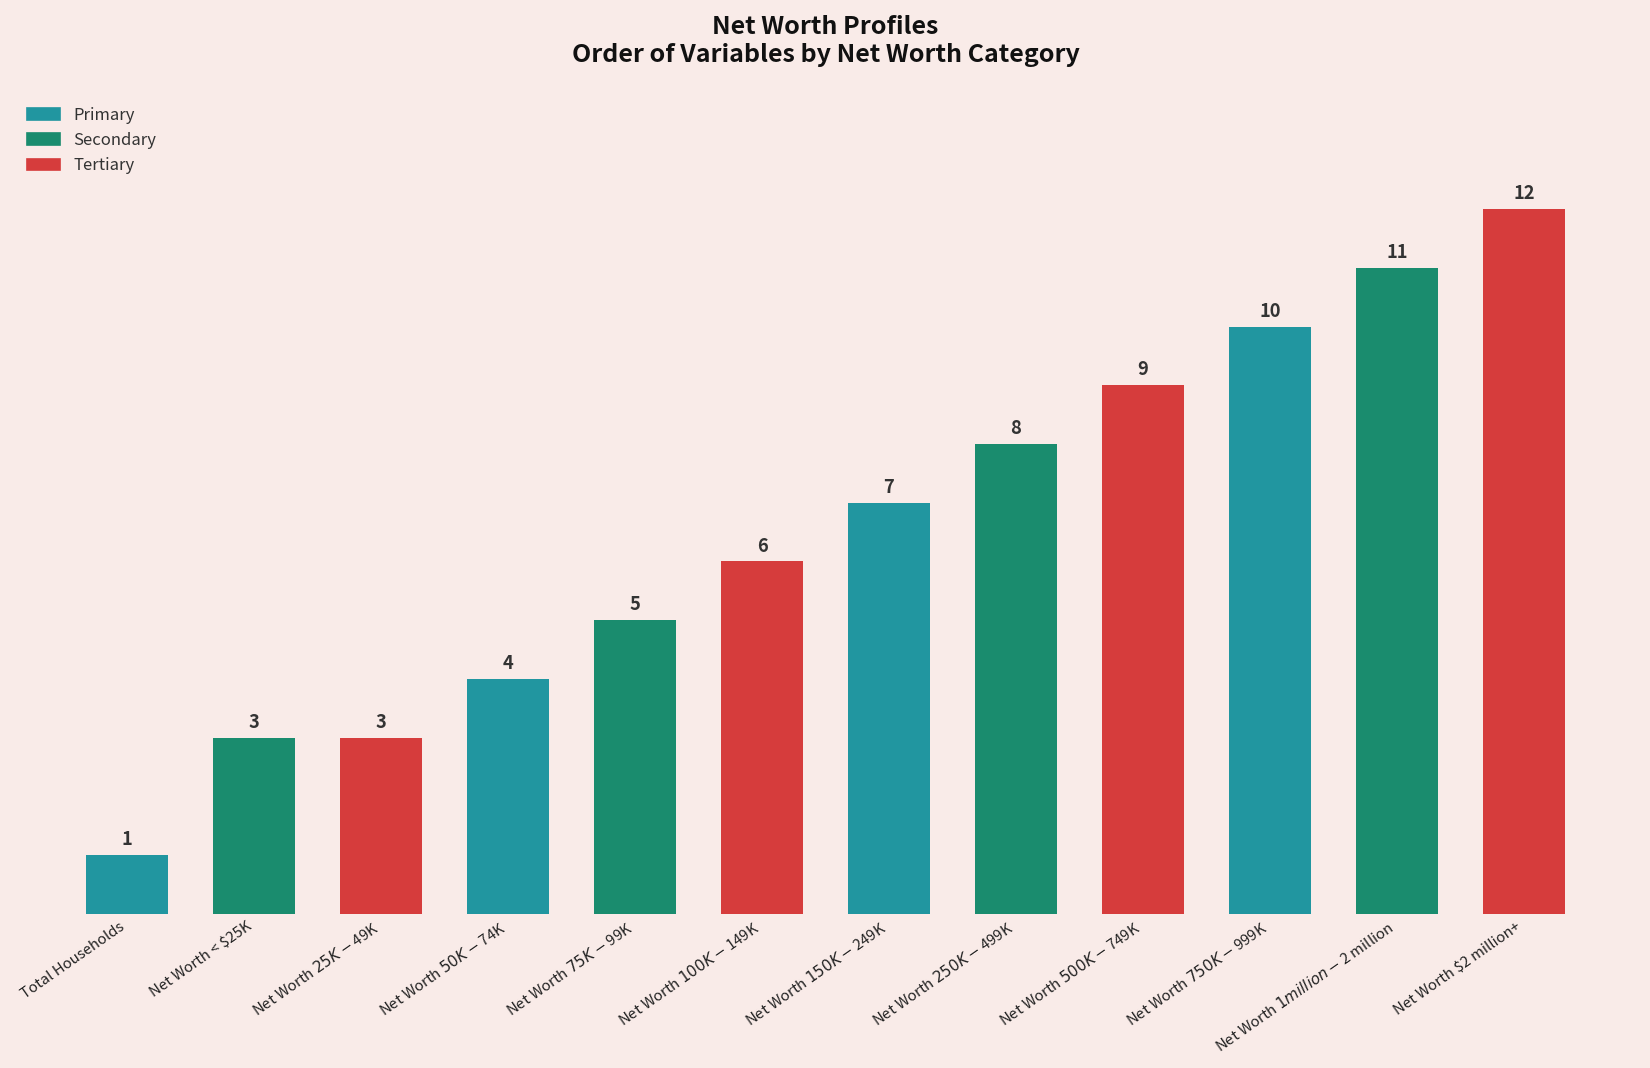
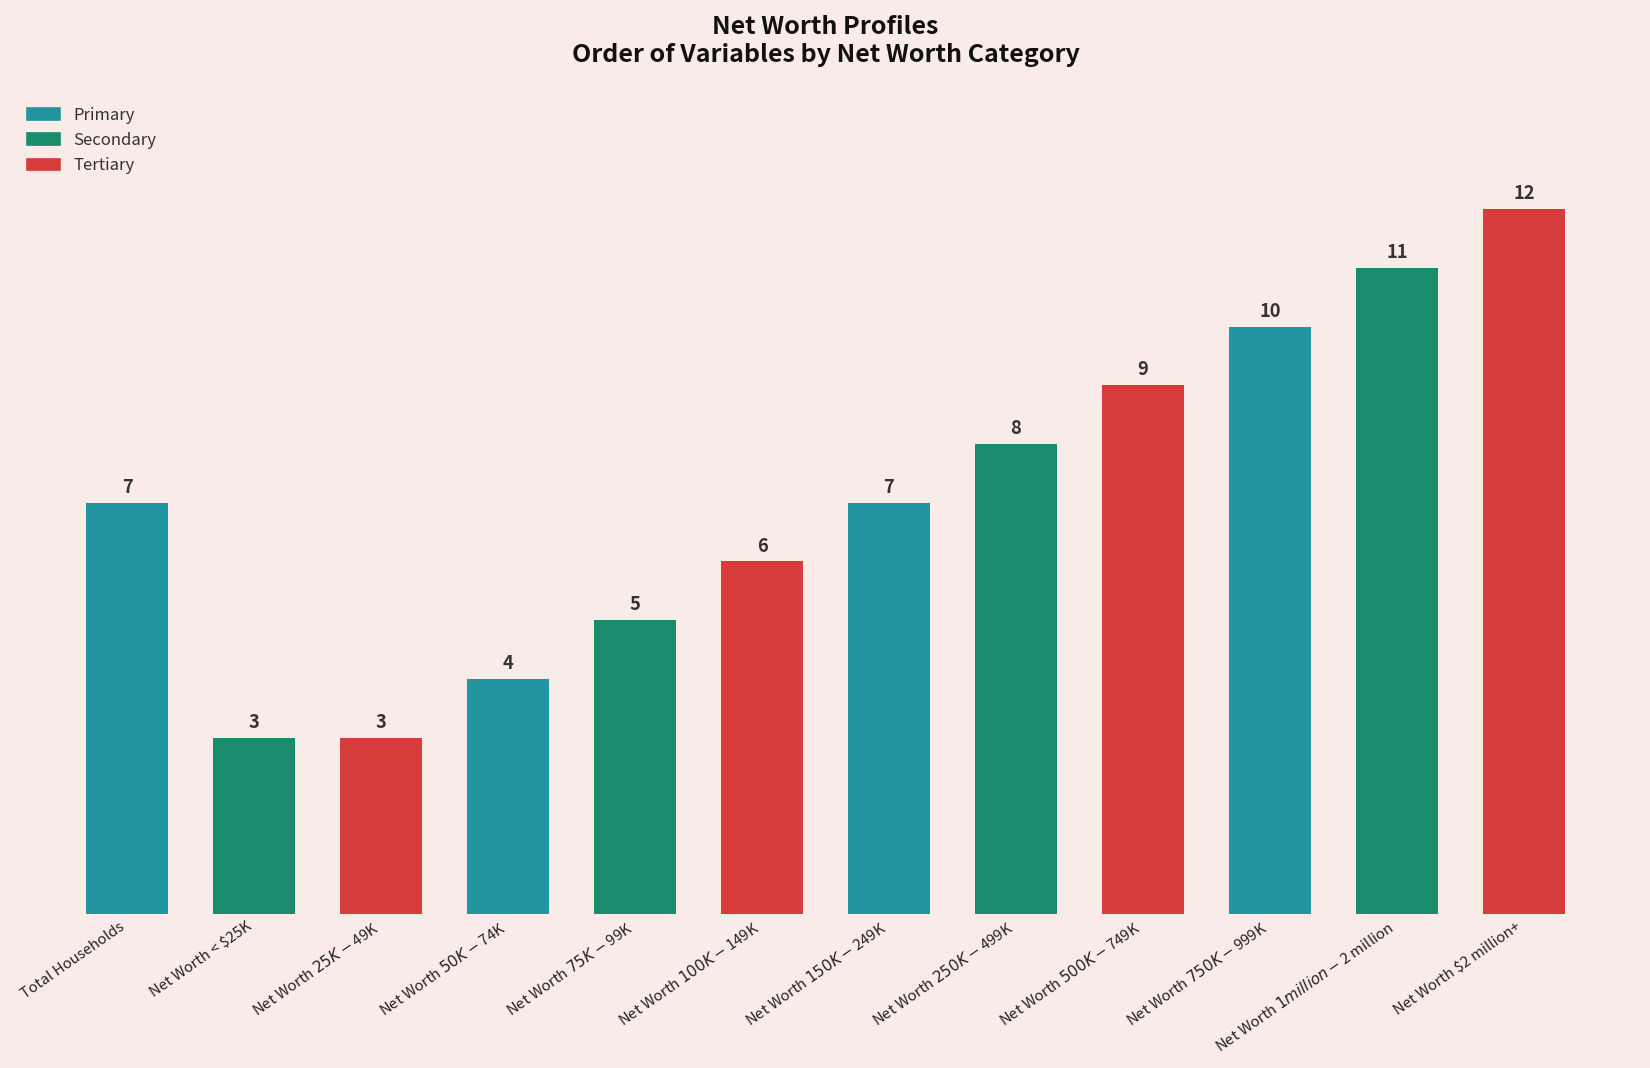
Total Households: 1 -> 7
